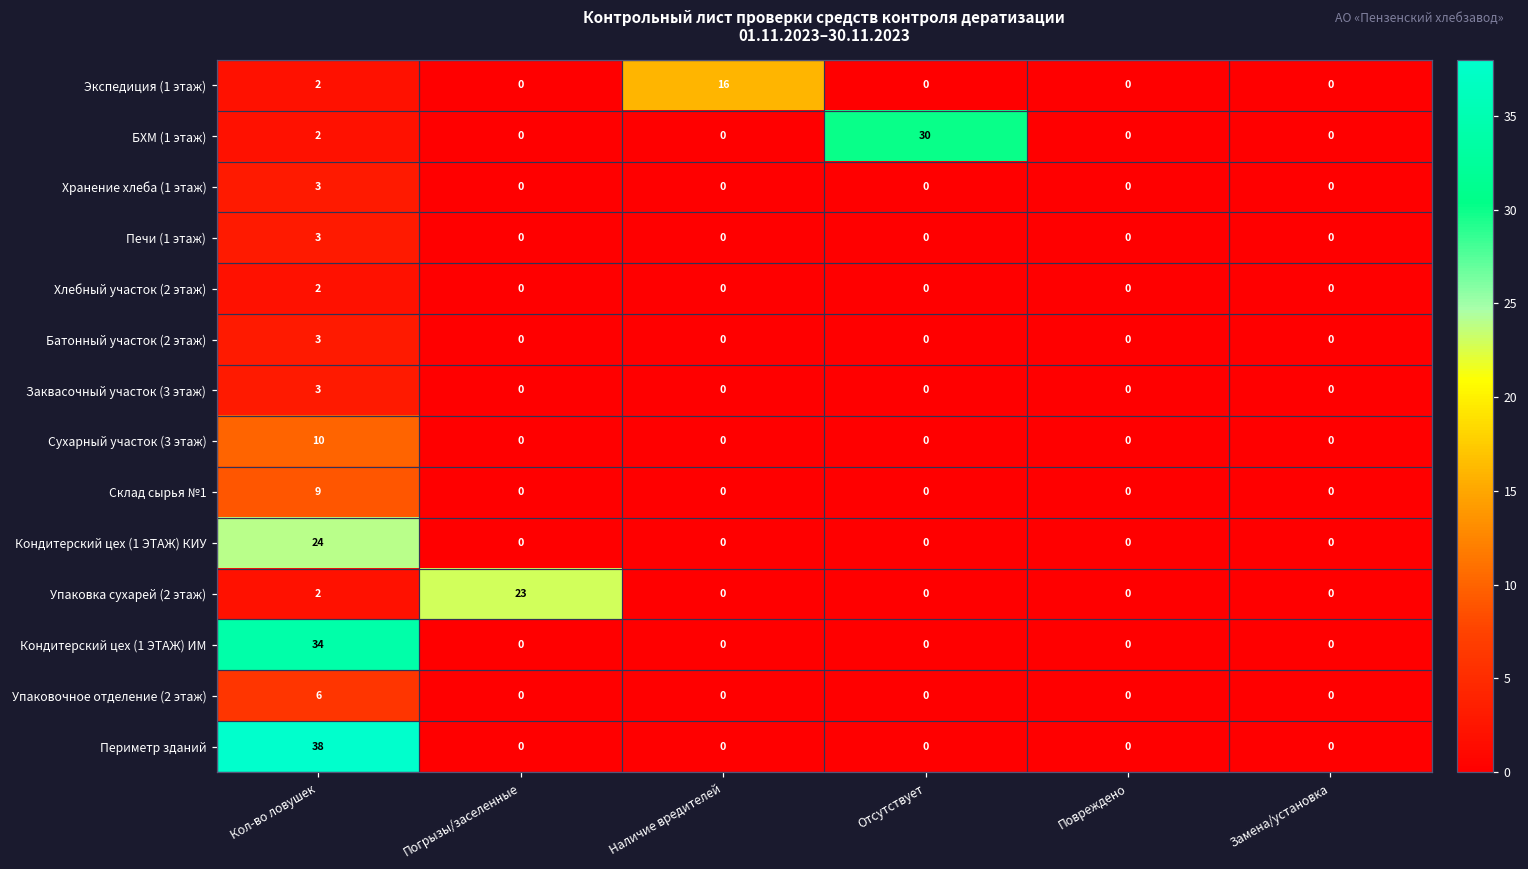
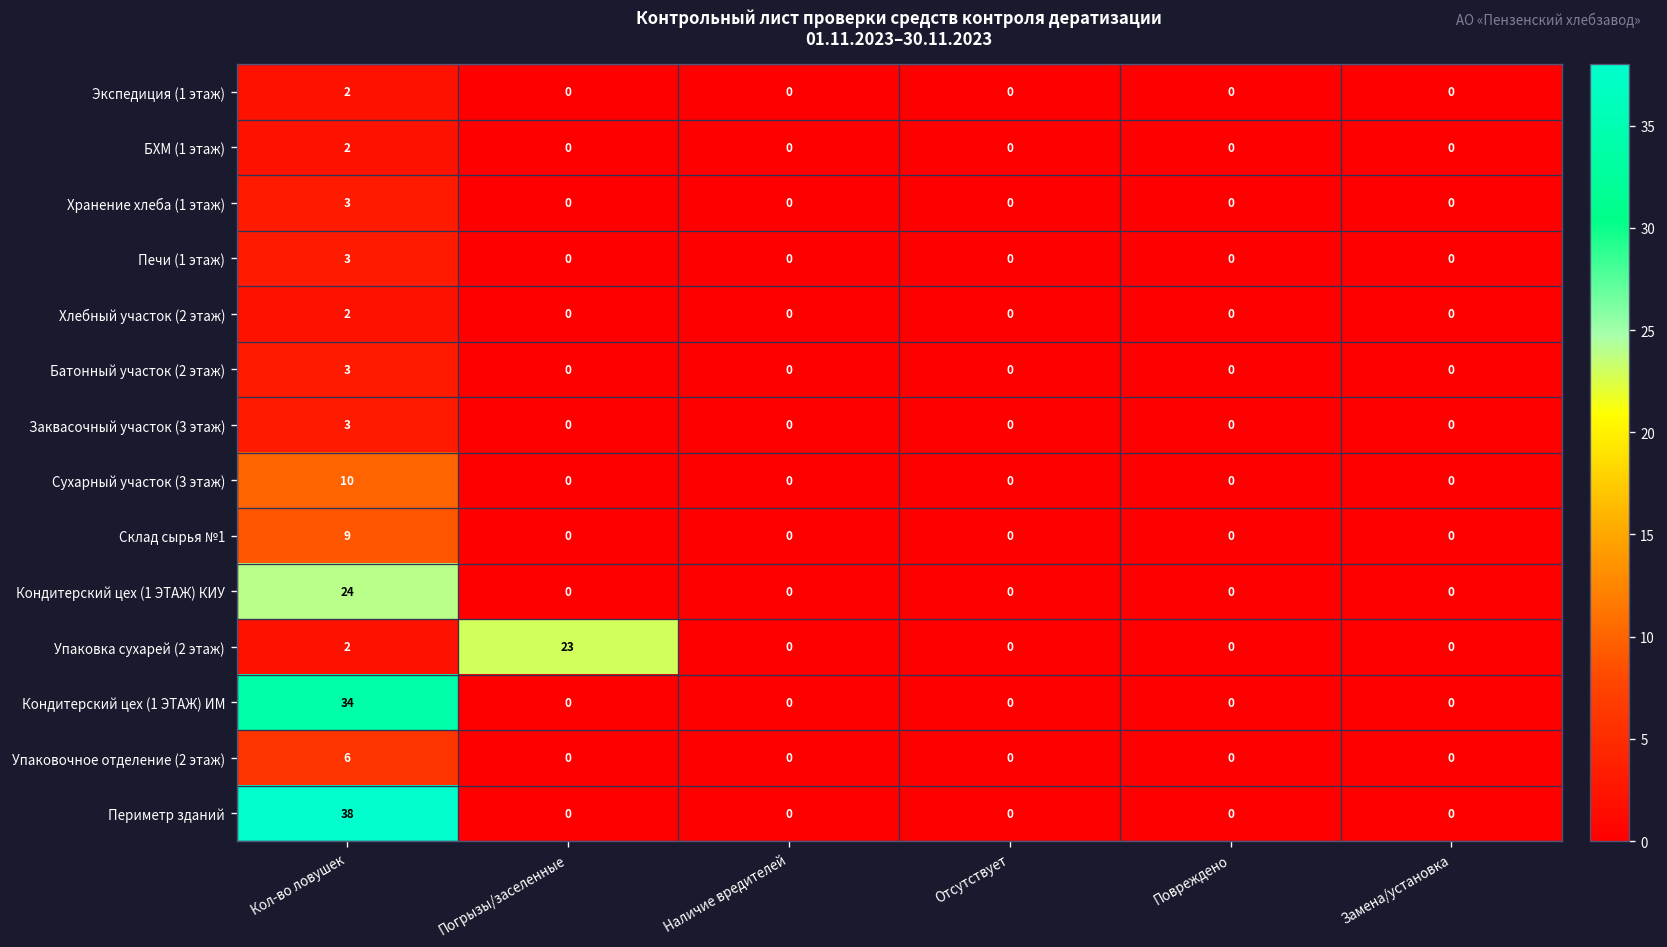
Экспедиция (1 этаж), Наличие вредителей: 16 -> 0
БХМ (1 этаж), Отсутствует: 30 -> 0
